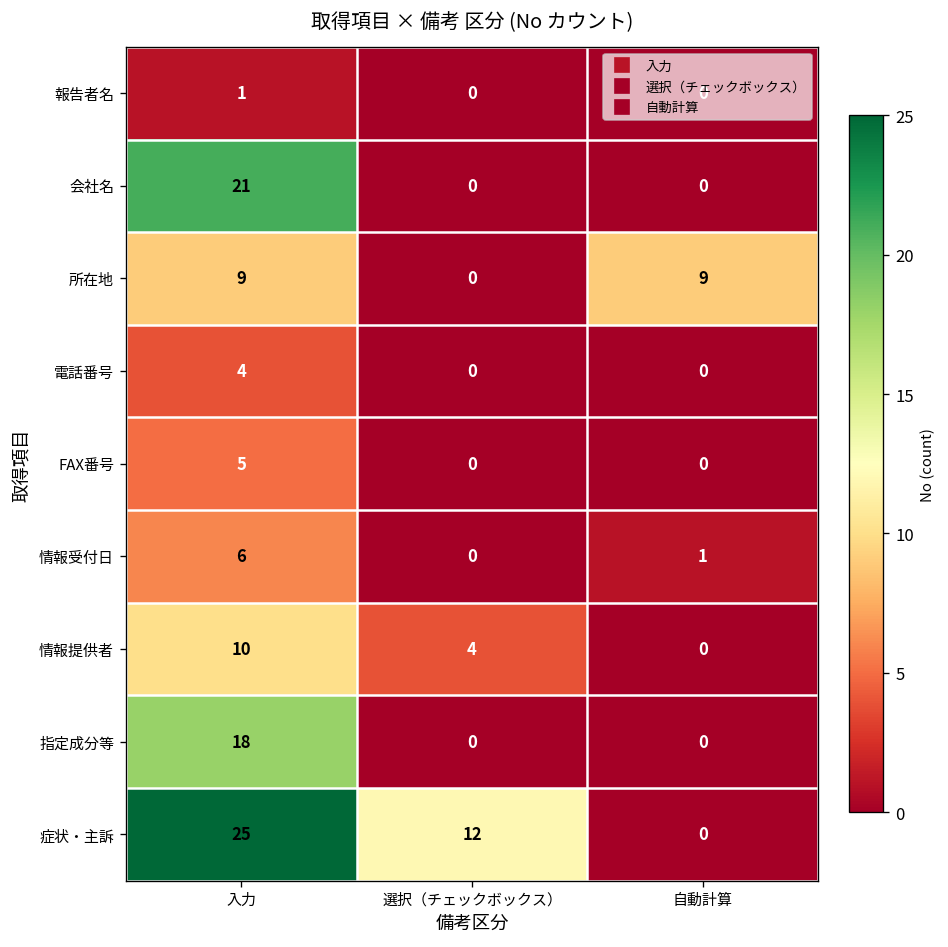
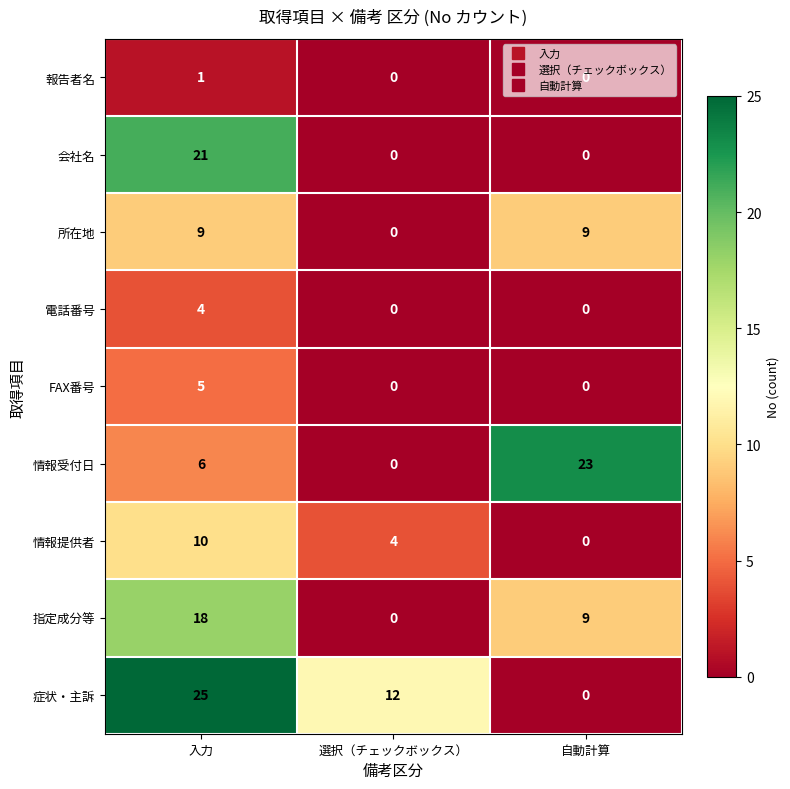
情報受付日, 自動計算: 1 -> 23
指定成分等, 自動計算: 0 -> 9
